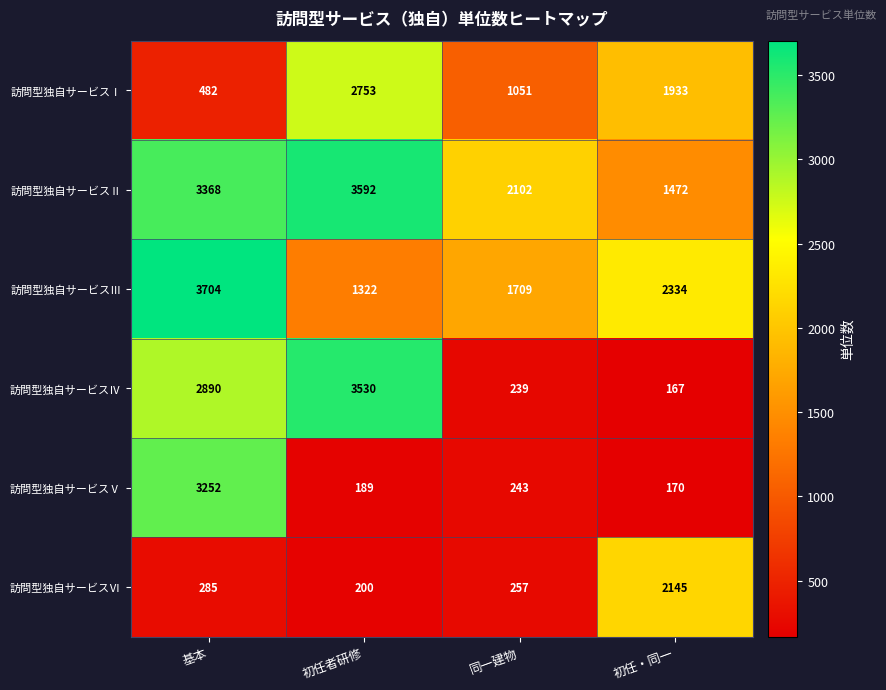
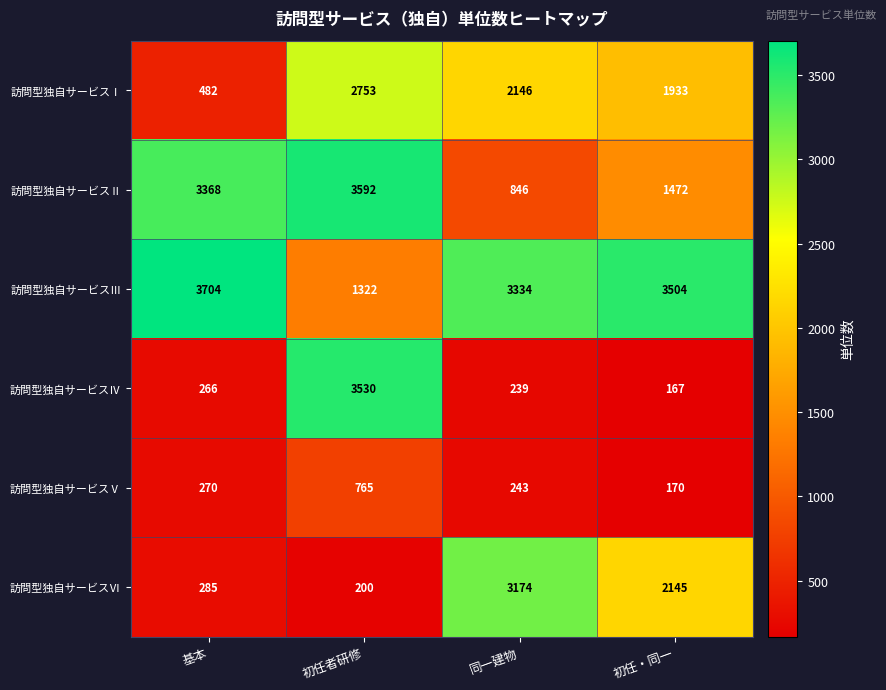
訪問型独自サービスⅠ, 同一建物: 1051 -> 2146
訪問型独自サービスⅡ, 同一建物: 2102 -> 846
訪問型独自サービスⅢ, 同一建物: 1709 -> 3334
訪問型独自サービスⅢ, 初任・同一: 2334 -> 3504
訪問型独自サービスⅣ, 基本: 2890 -> 266
訪問型独自サービスⅤ, 基本: 3252 -> 270
訪問型独自サービスⅤ, 初任者研修: 189 -> 765
訪問型独自サービスⅥ, 同一建物: 257 -> 3174
